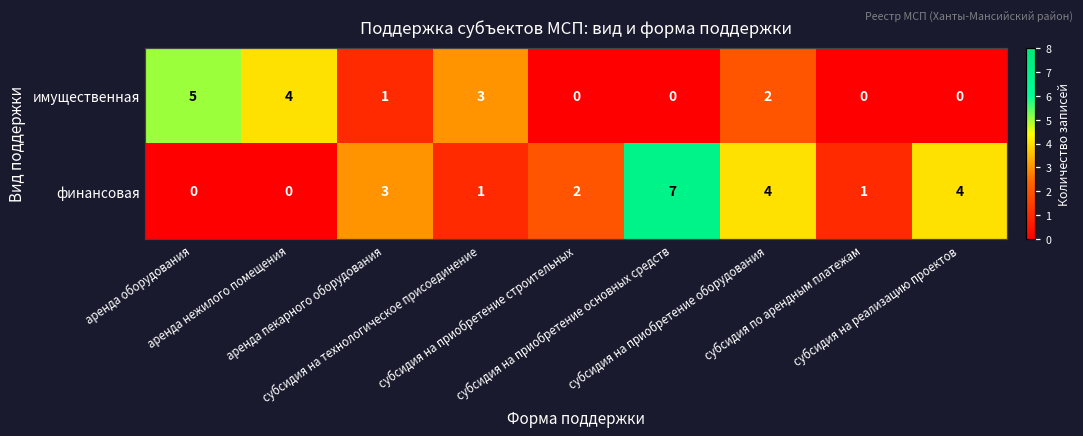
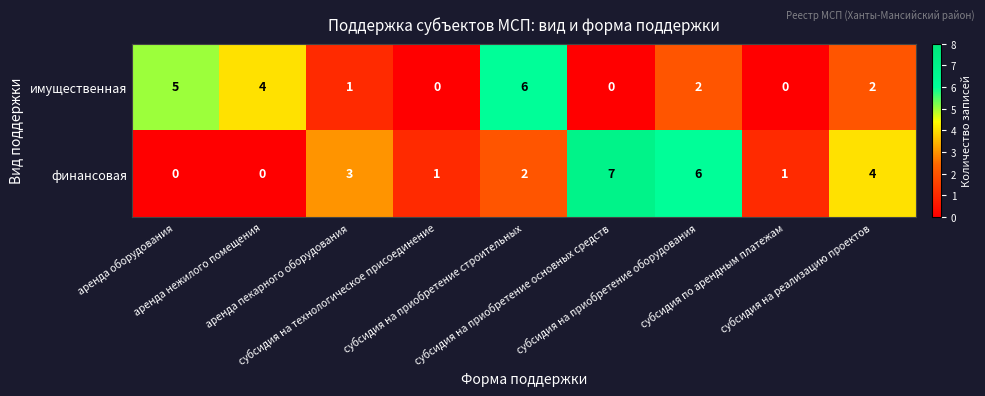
имущественная, субсидия на технологическое присоединение: 3 -> 0
имущественная, субсидия на приобретение строительных: 0 -> 6
имущественная, субсидия на реализацию проектов: 0 -> 2
финансовая, субсидия на приобретение оборудования: 4 -> 6
